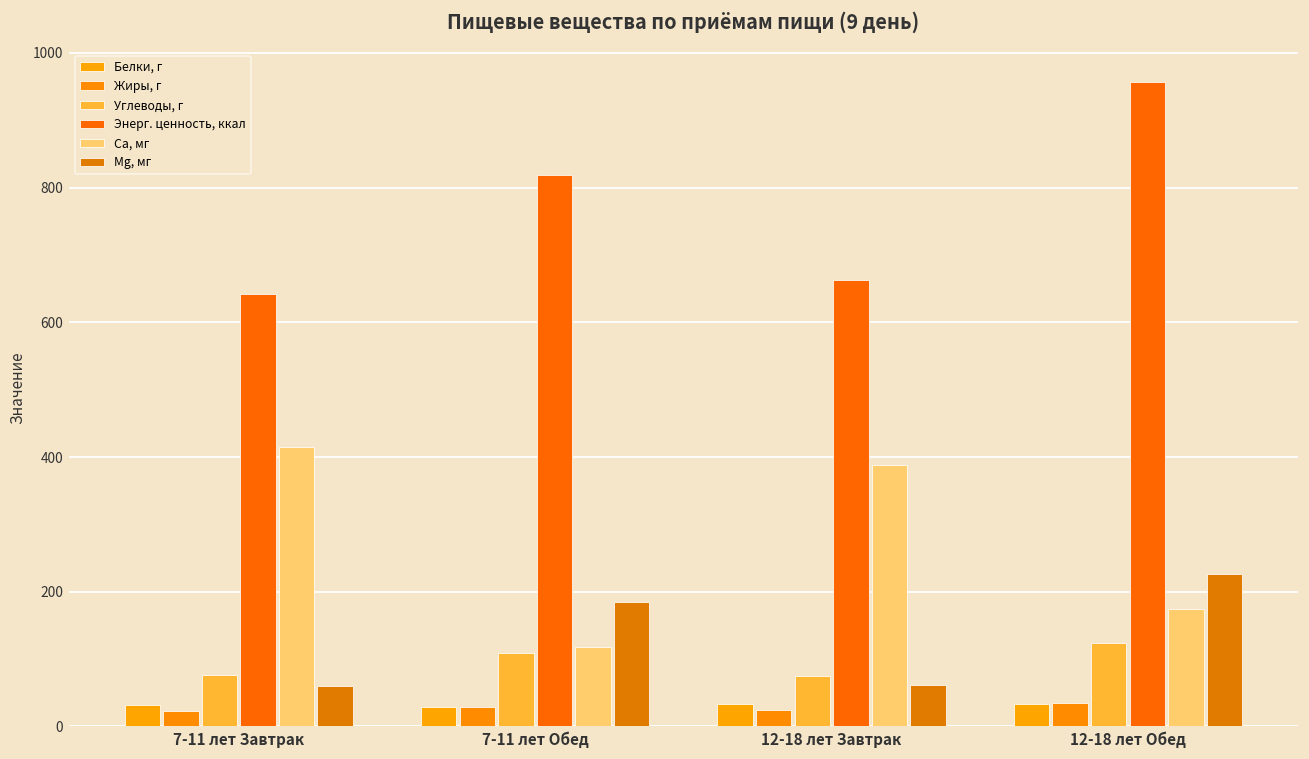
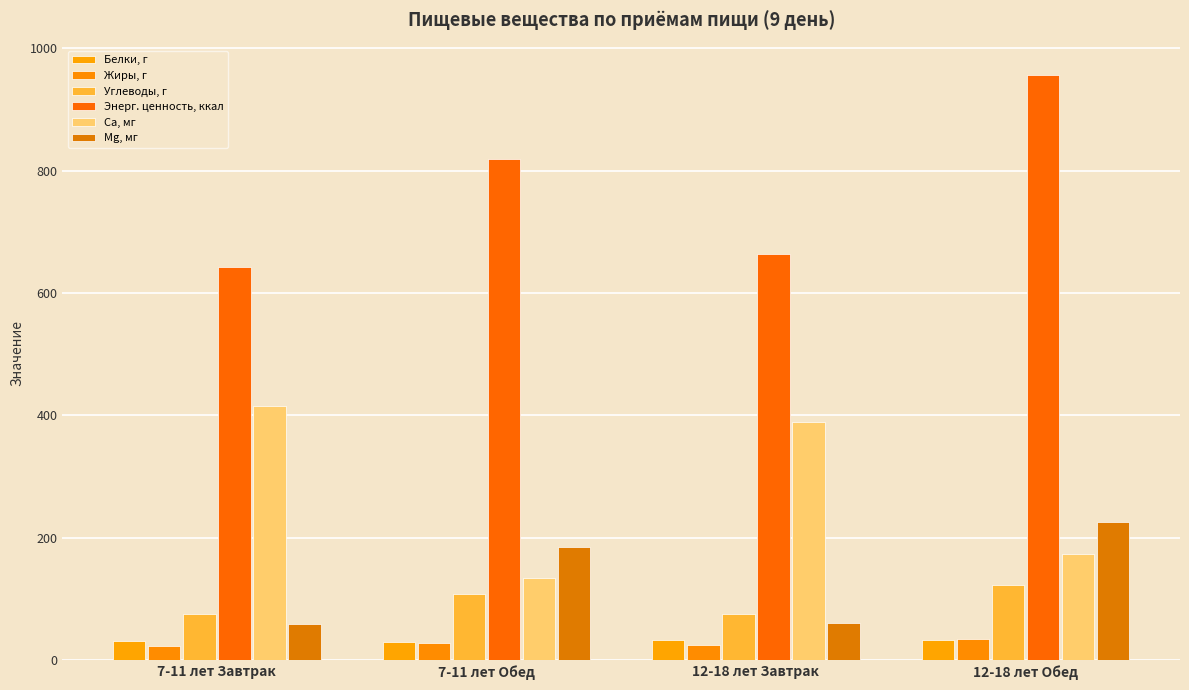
Ca, мг, 7-11 лет Обед: 120 -> 140
